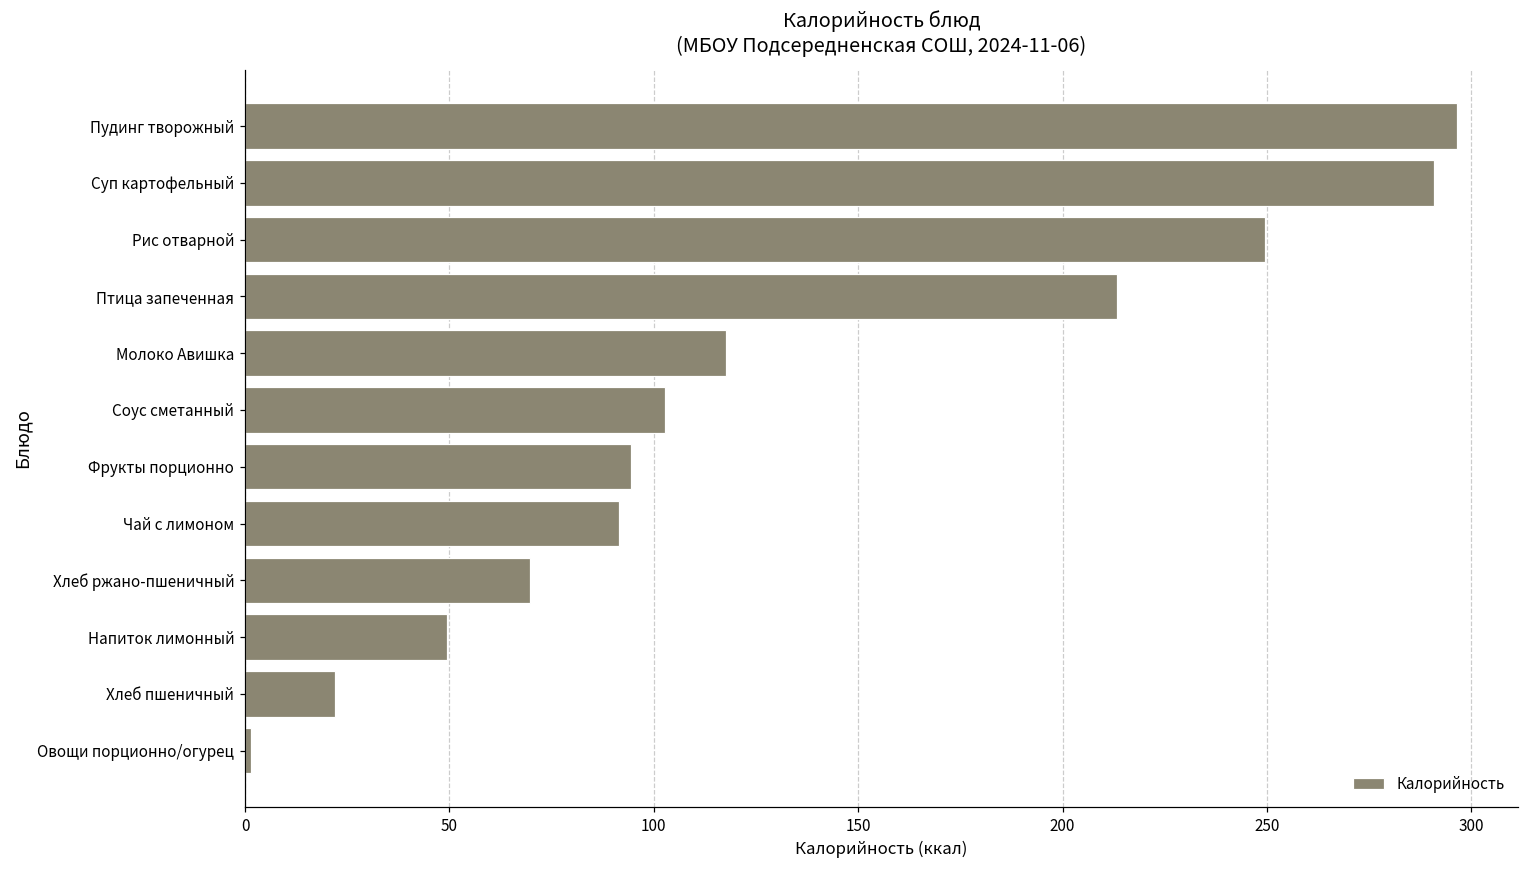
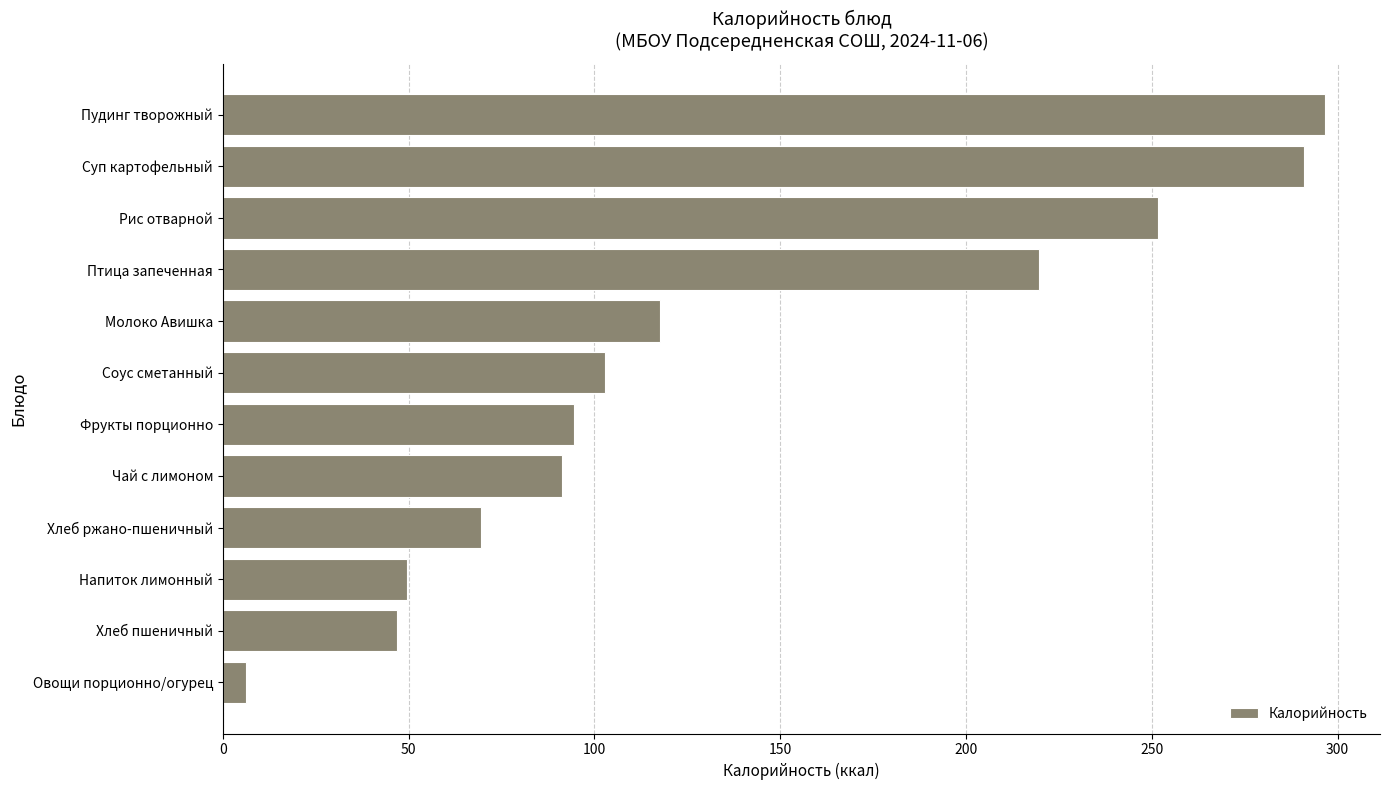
Рис отварной: 249 -> 252
Птица запеченная: 213 -> 220
Хлеб пшеничный: 22 -> 47
Овощи порционно/огурец: 2 -> 6
